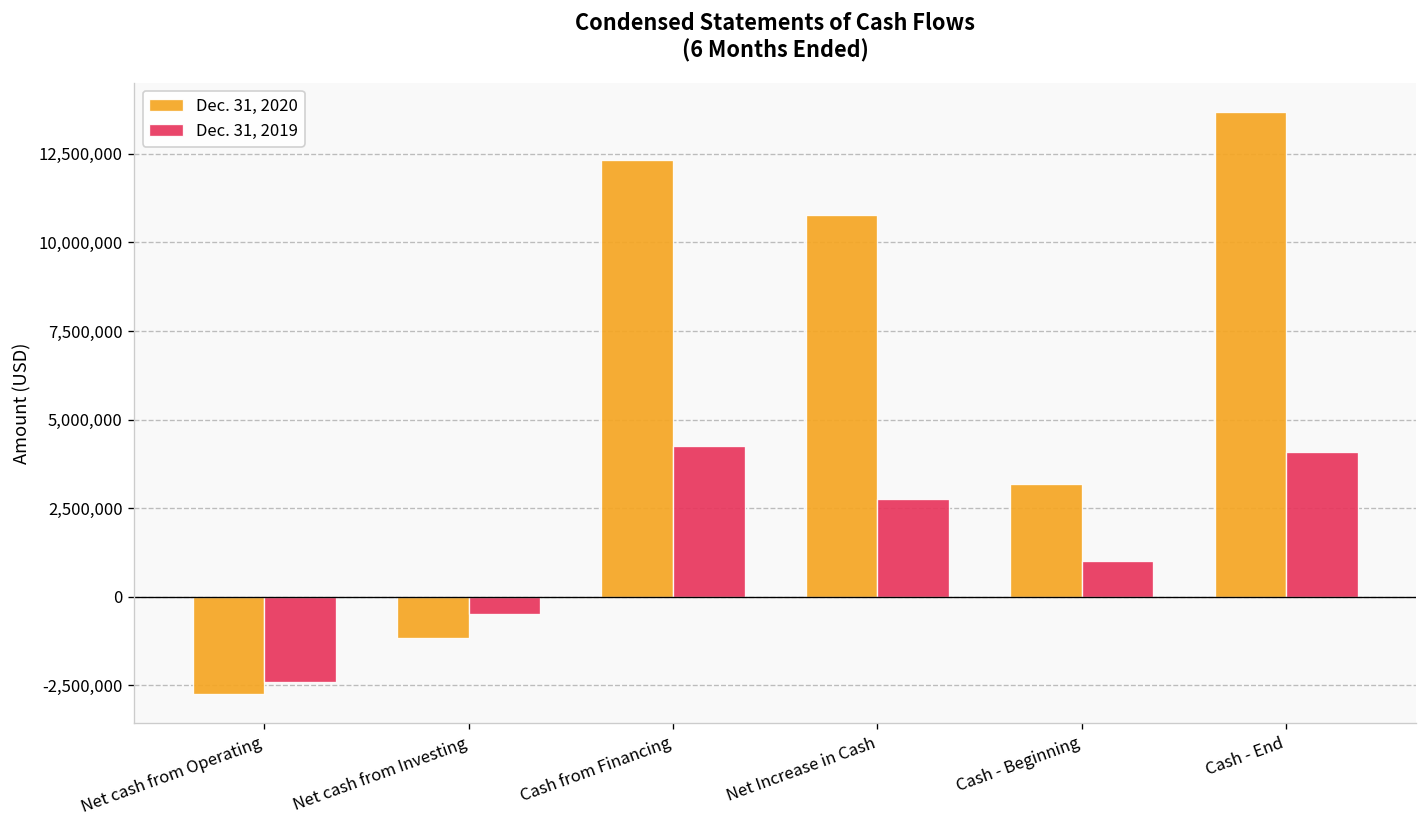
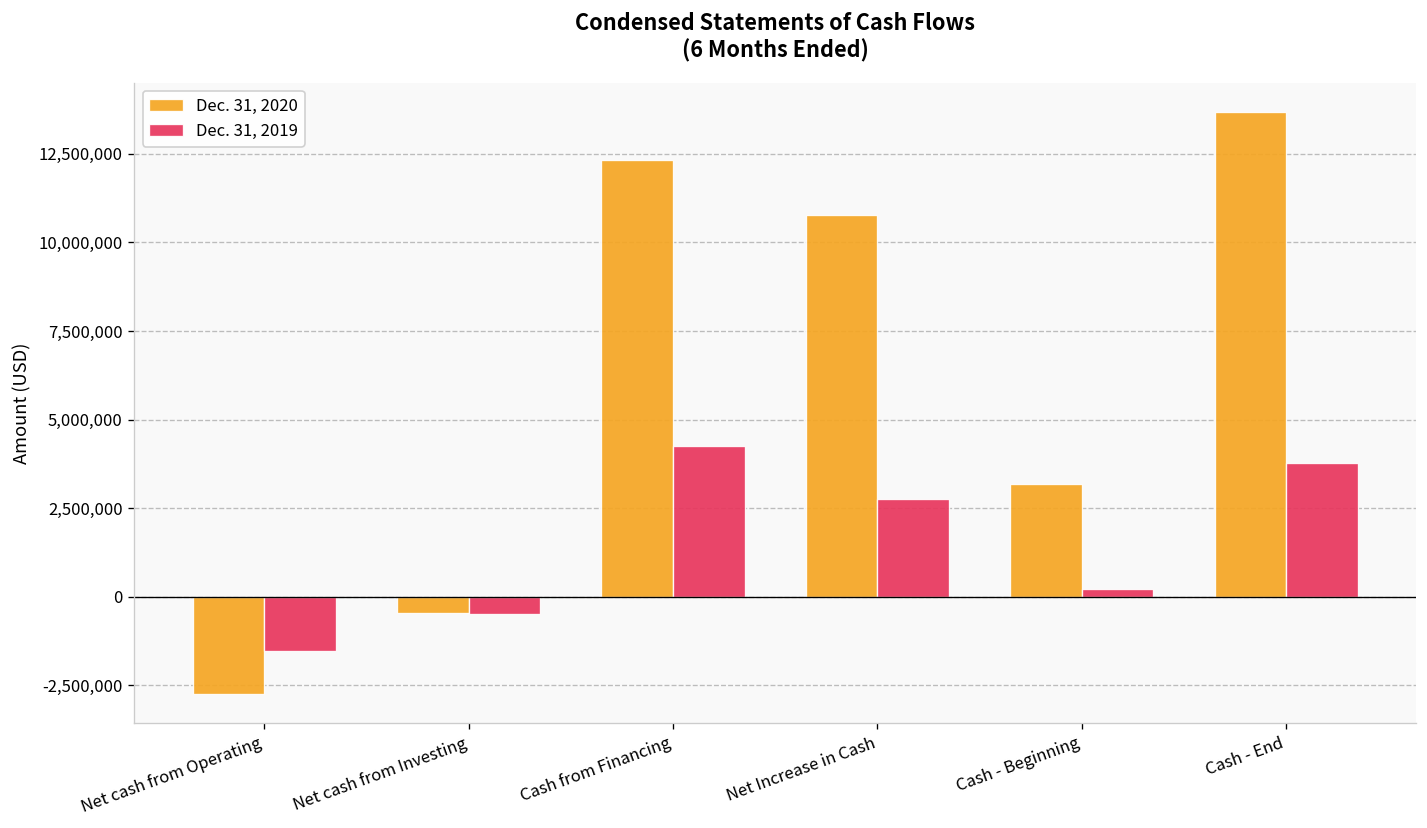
Dec. 31, 2019, Net cash from Operating: -2,400,000 -> -1,500,000
Dec. 31, 2020, Net cash from Investing: -1,200,000 -> -500,000
Dec. 31, 2019, Cash - Beginning: 1,000,000 -> 200,000
Dec. 31, 2019, Cash - End: 4,100,000 -> 3,800,000
